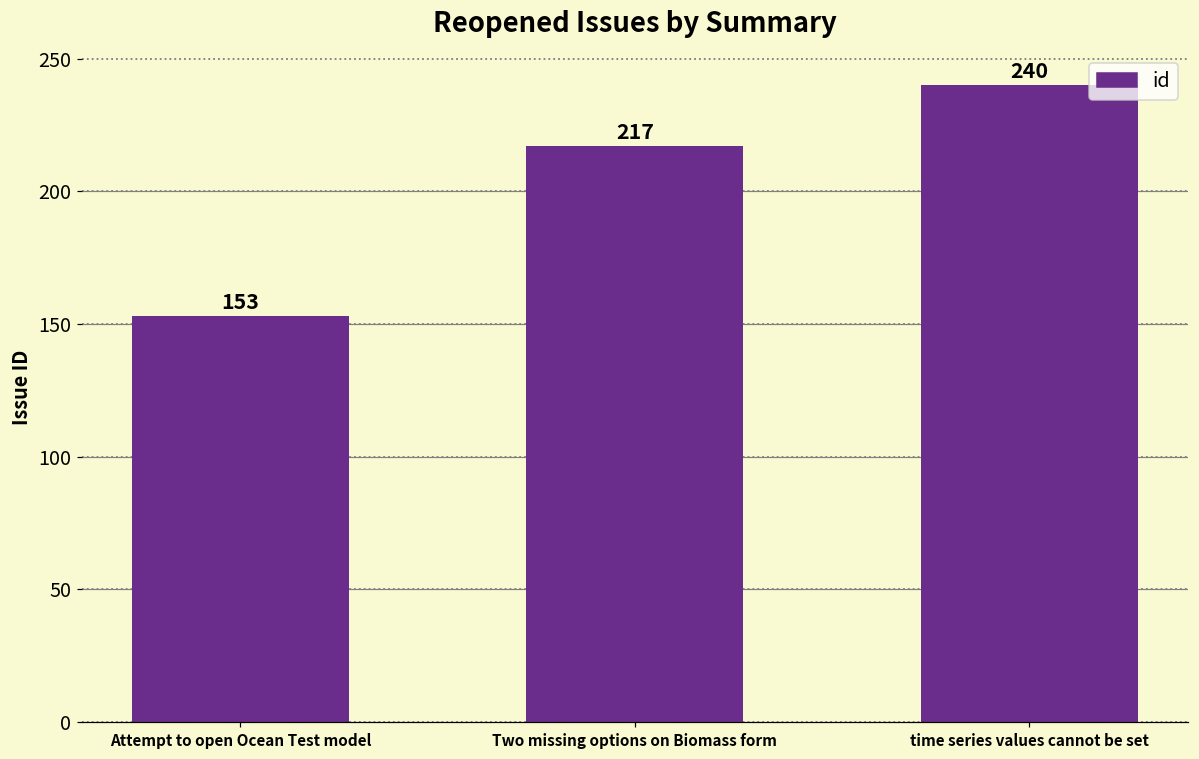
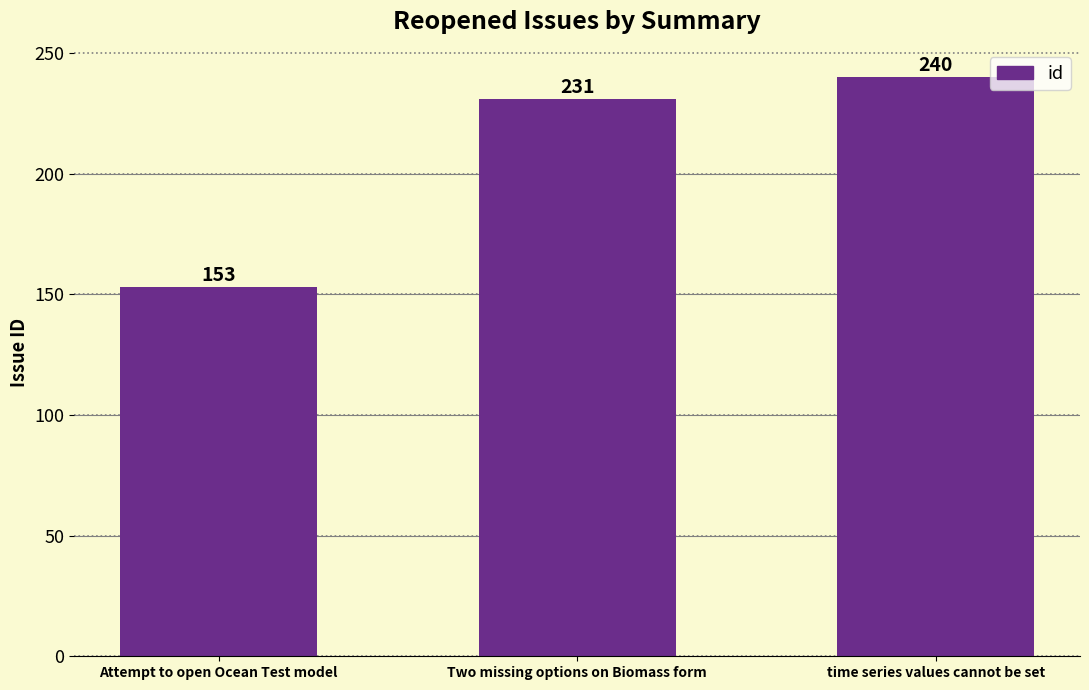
Two missing options on Biomass form: 217 -> 231
